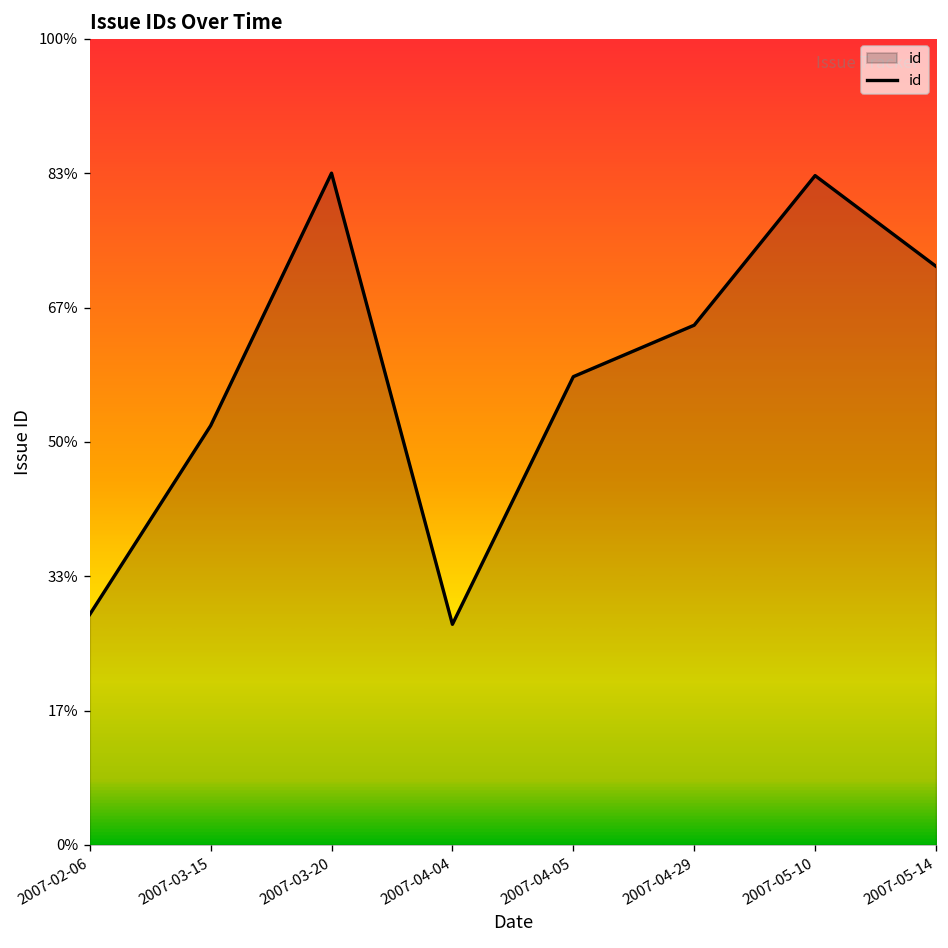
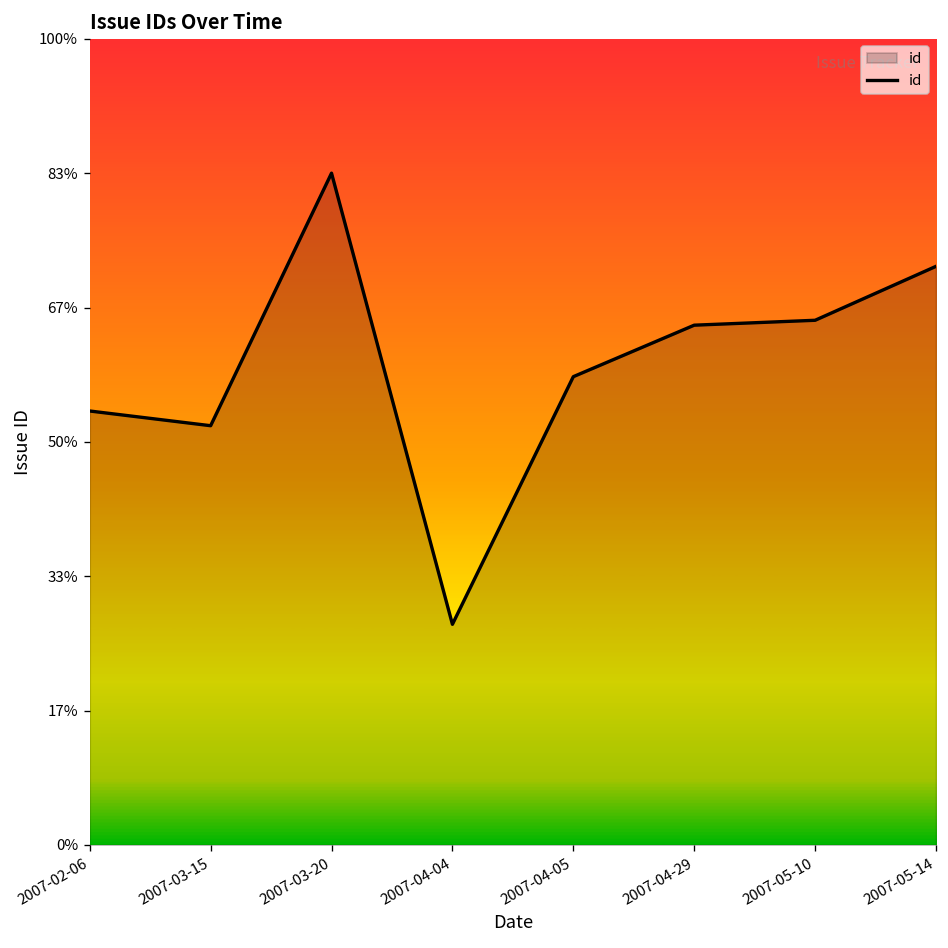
2007-02-06: 29% -> 54%
2007-05-10: 83% -> 65%
